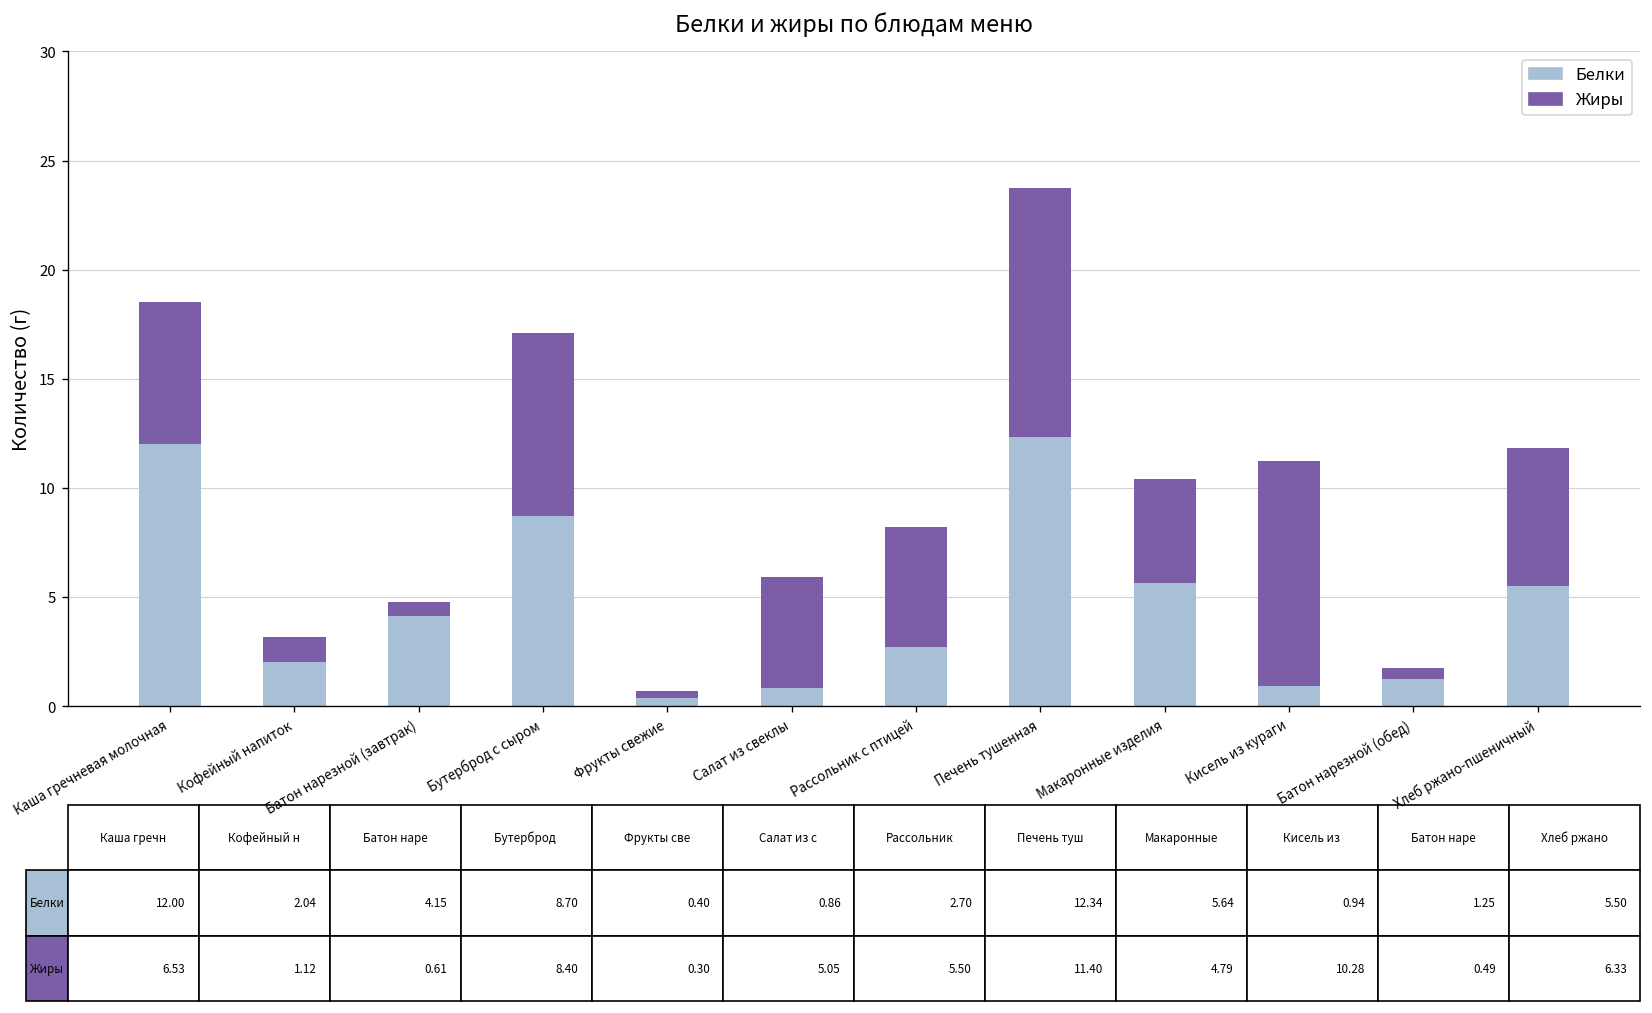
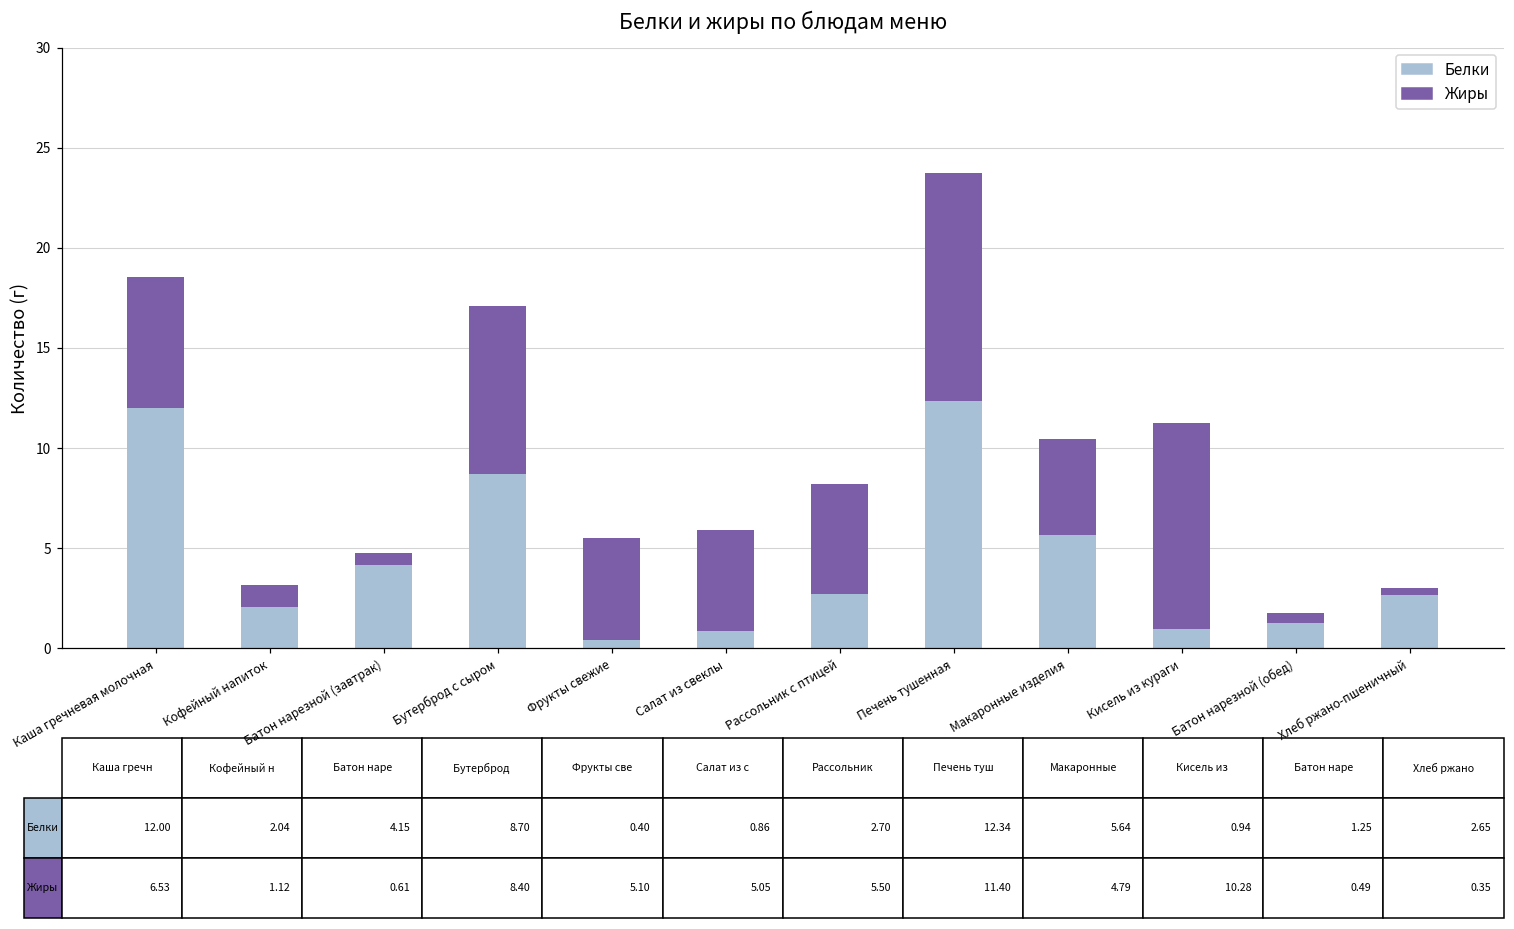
Жиры, Фрукты свежие: 0.30 -> 5.10
Белки, Хлеб ржано-пшеничный: 5.50 -> 2.65
Жиры, Хлеб ржано-пшеничный: 6.33 -> 0.35
